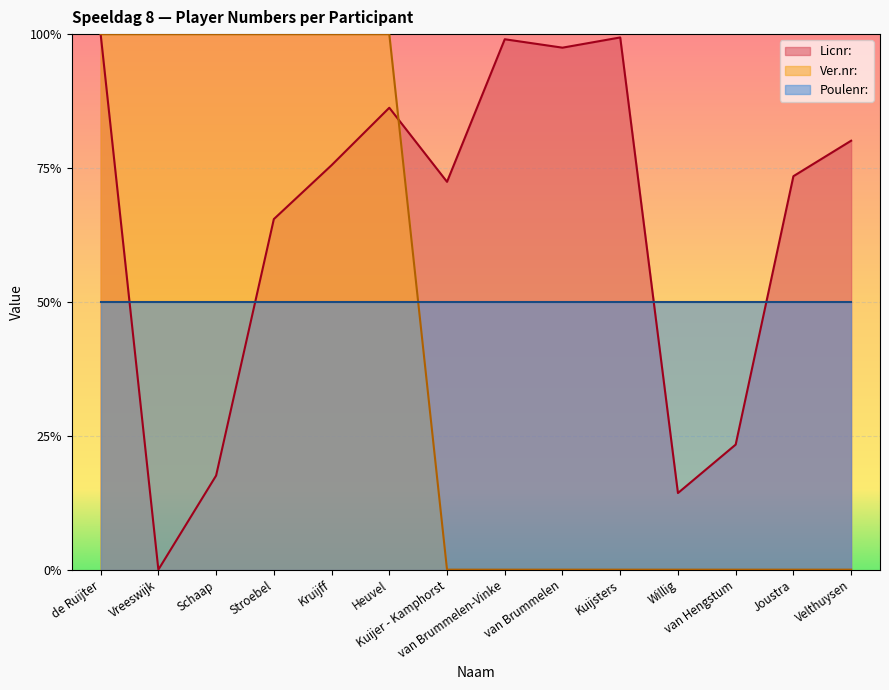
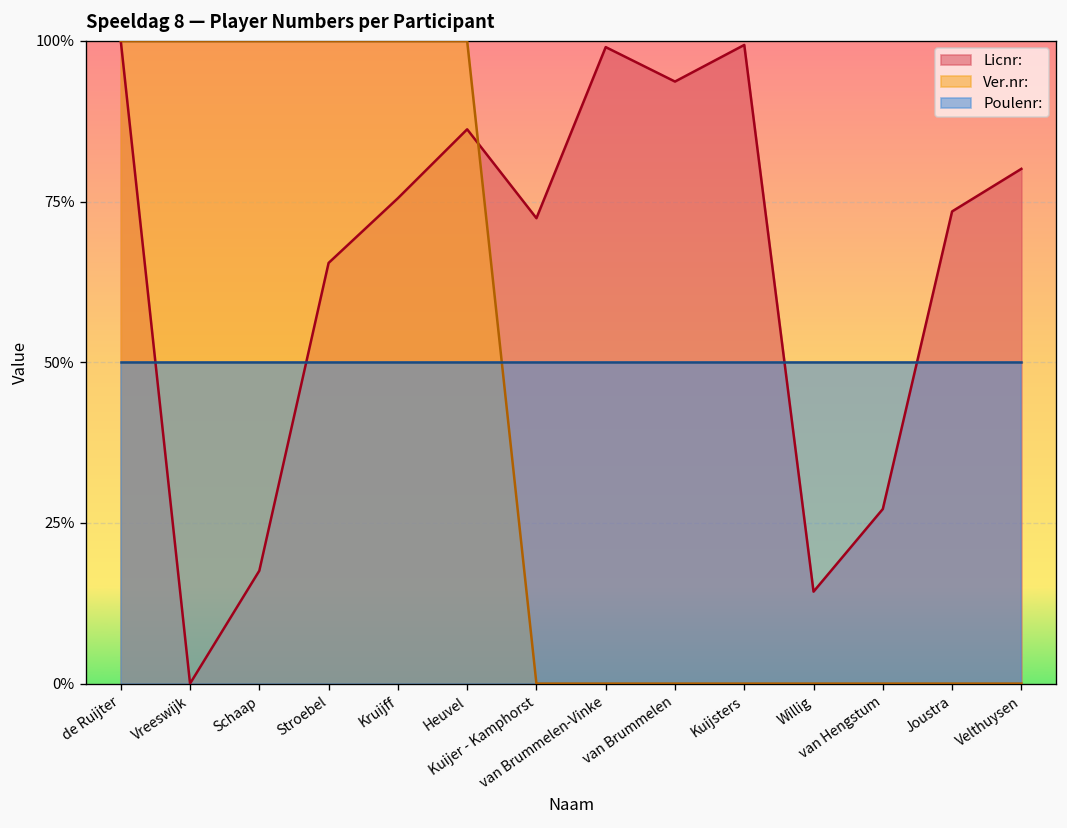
Licnr:, van Brummelen: 97% -> 94%
Licnr:, van Hengstum: 23% -> 27%
